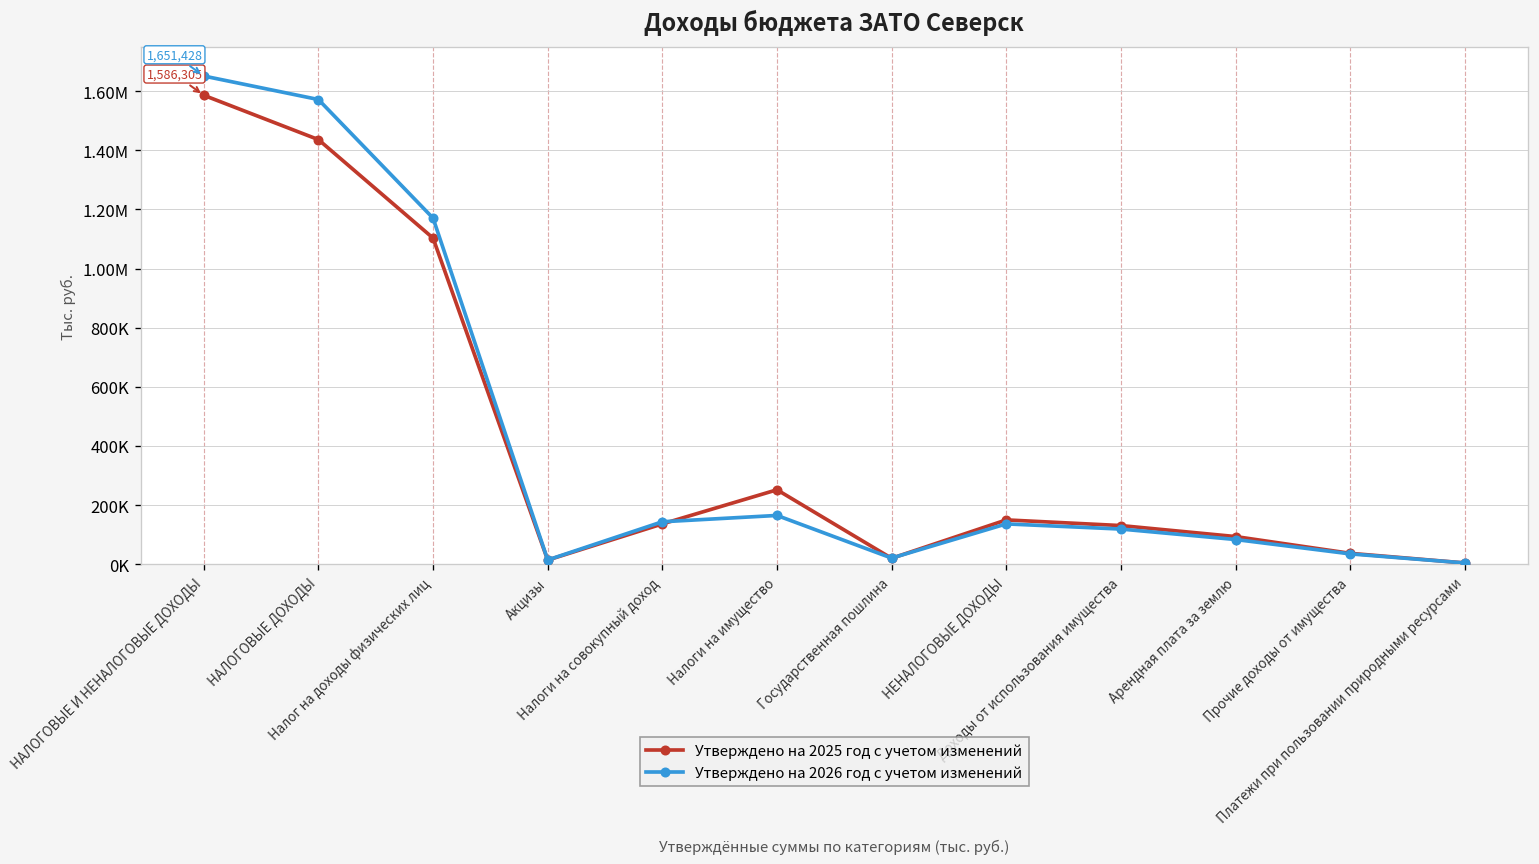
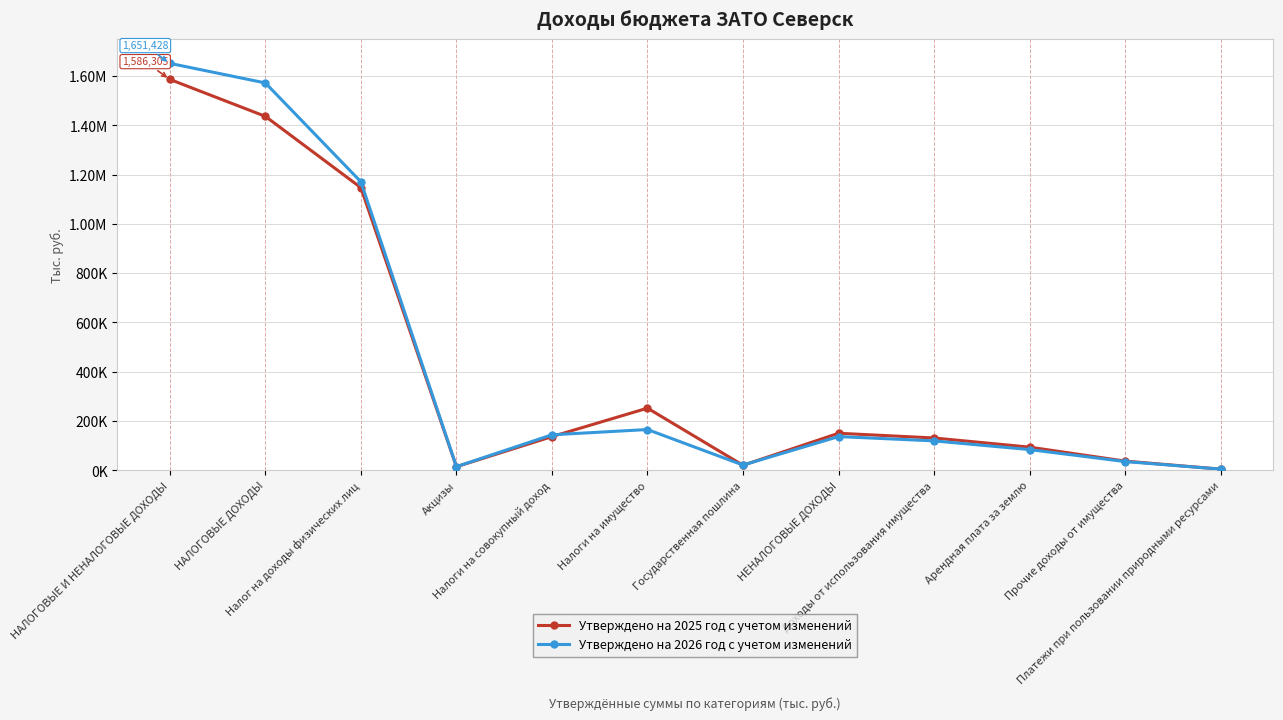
Утверждено на 2025 год с учетом изменений, Налог на доходы физических лиц: 1100000 -> 1150000
